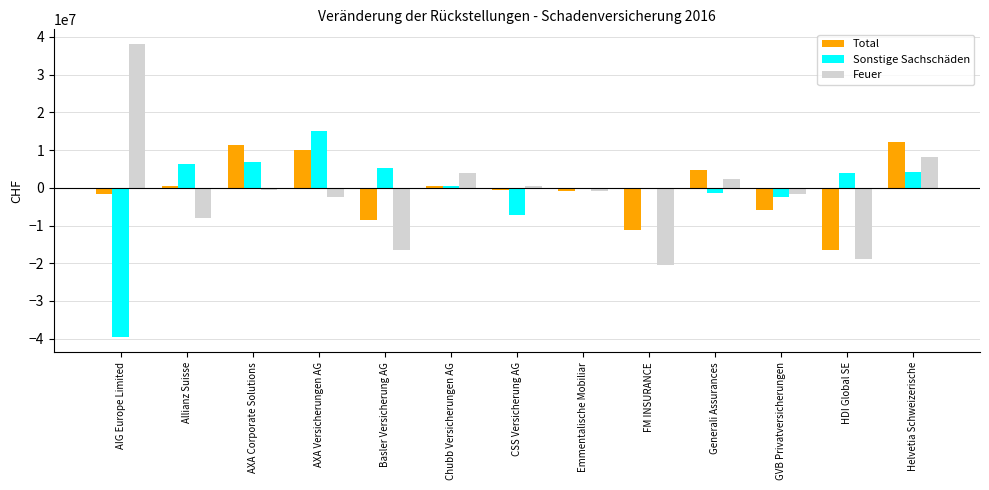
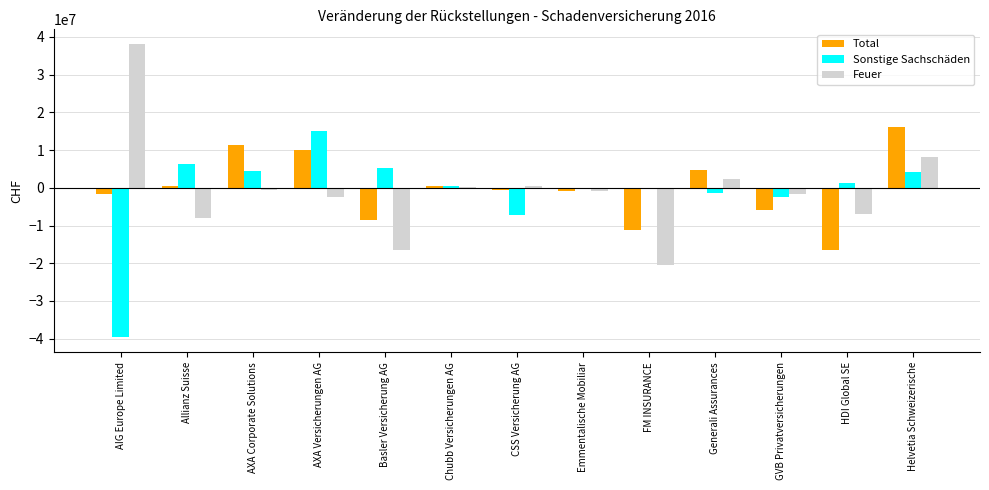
Sonstige Sachschäden, AXA Corporate Solutions: 7000000 -> 5000000
Feuer, Chubb Versicherungen AG: 4000000 -> 0
Sonstige Sachschäden, HDI Global SE: 4000000 -> 1000000
Feuer, HDI Global SE: -19000000 -> -7000000
Total, Helvetia Schweizerische: 12000000 -> 16000000
